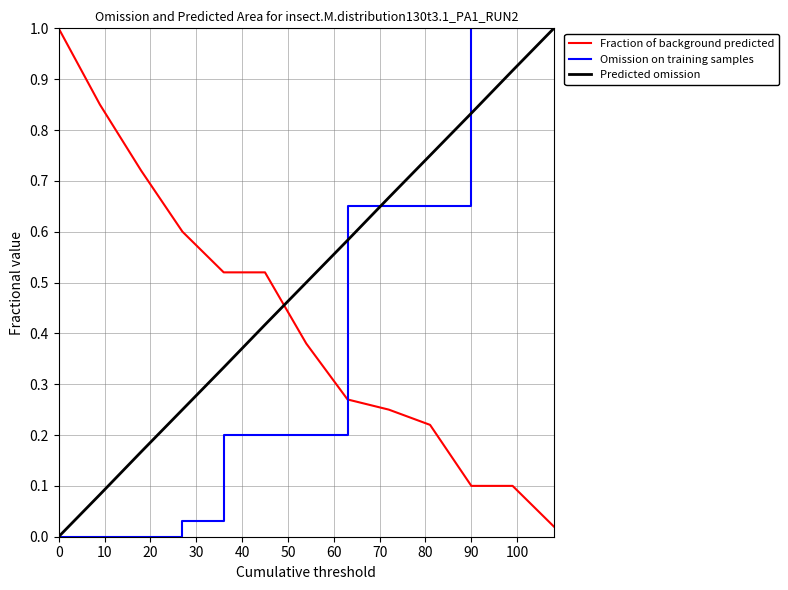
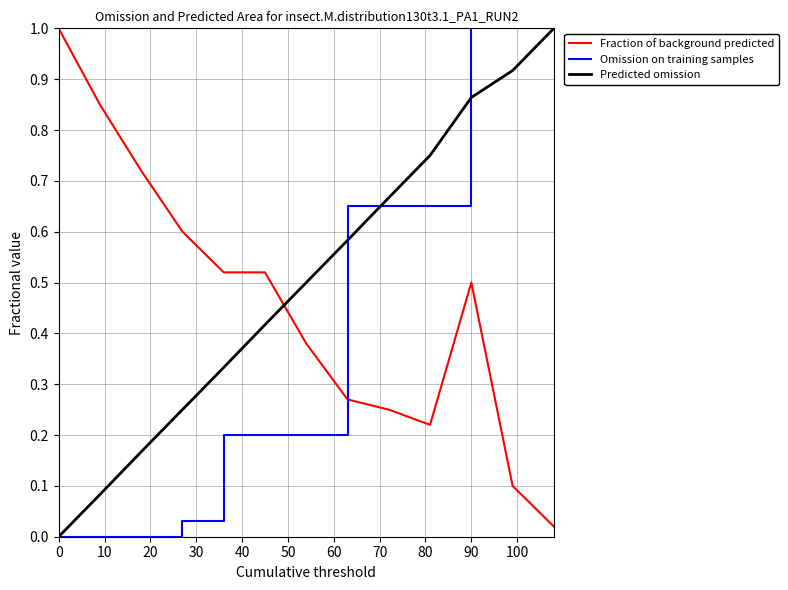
Fraction of background predicted, 90: 0.1 -> 0.5
Predicted omission, 90: 0.83 -> 0.86
